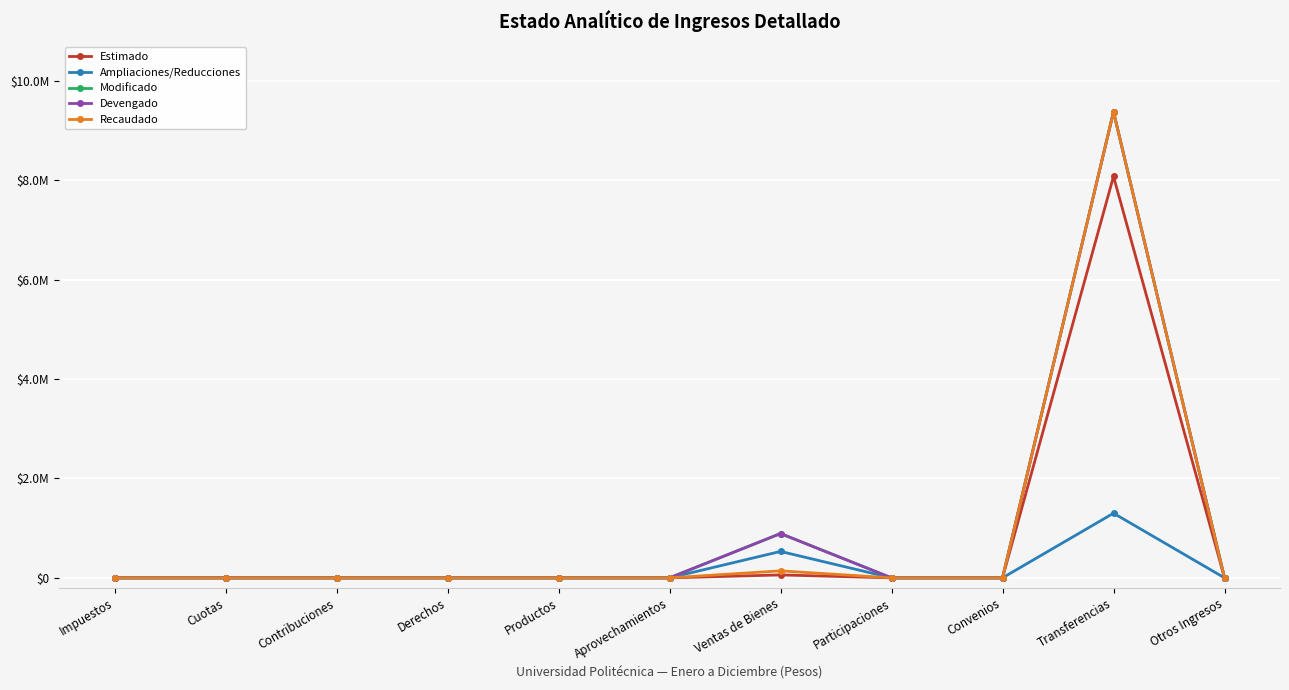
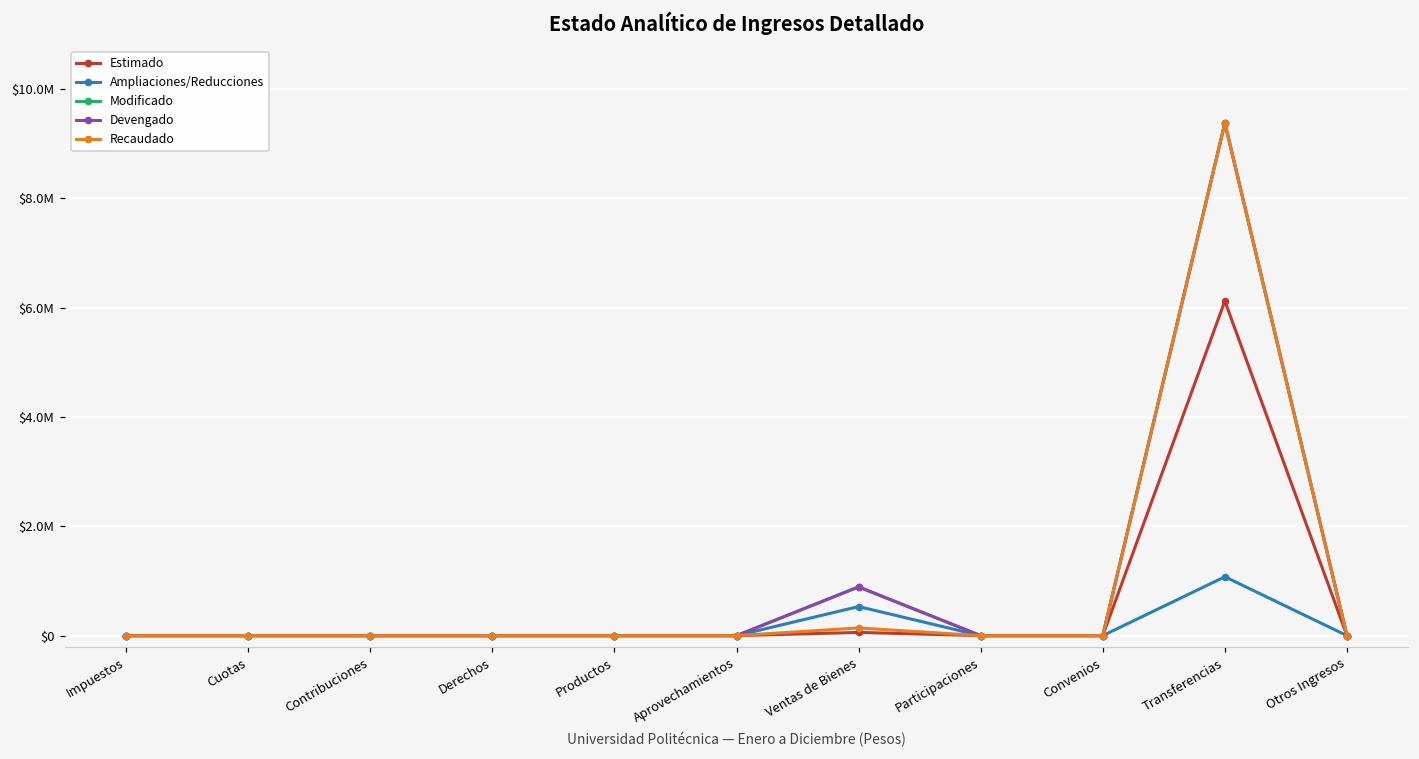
Estimado, Transferencias: $8100000 -> $6100000
Ampliaciones/Reducciones, Transferencias: $1300000 -> $1100000
